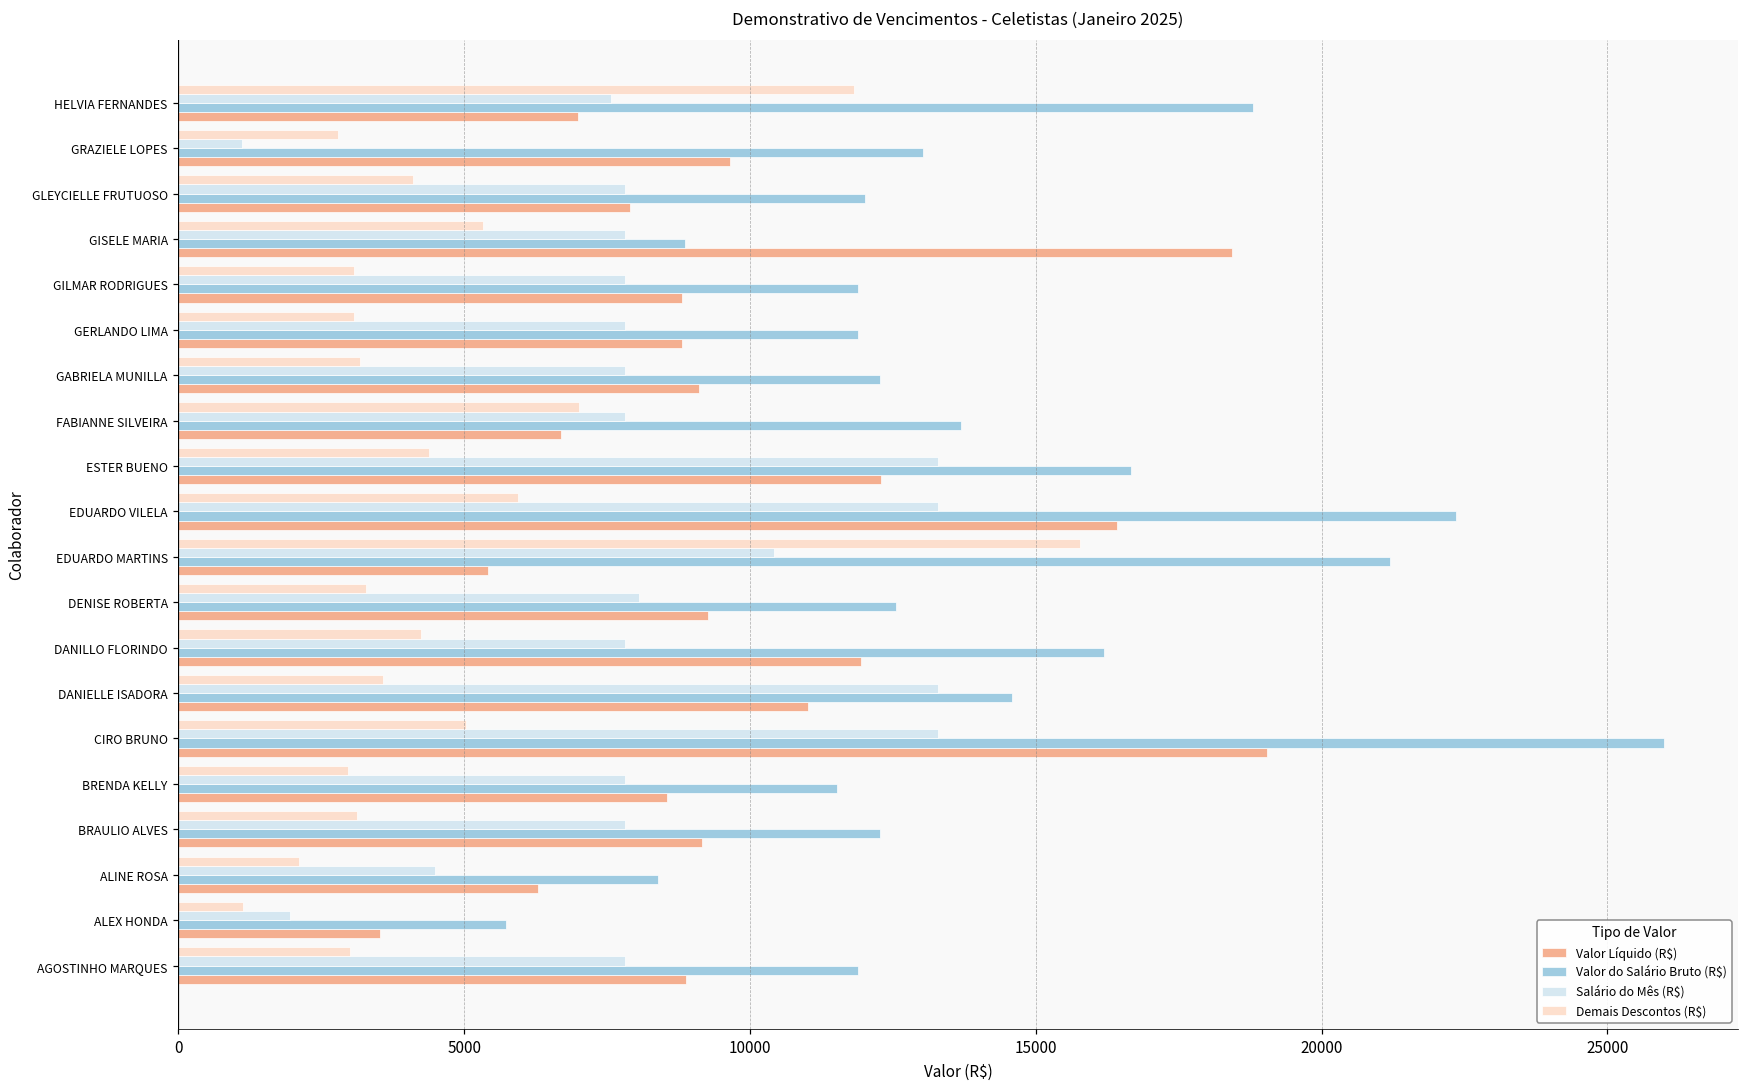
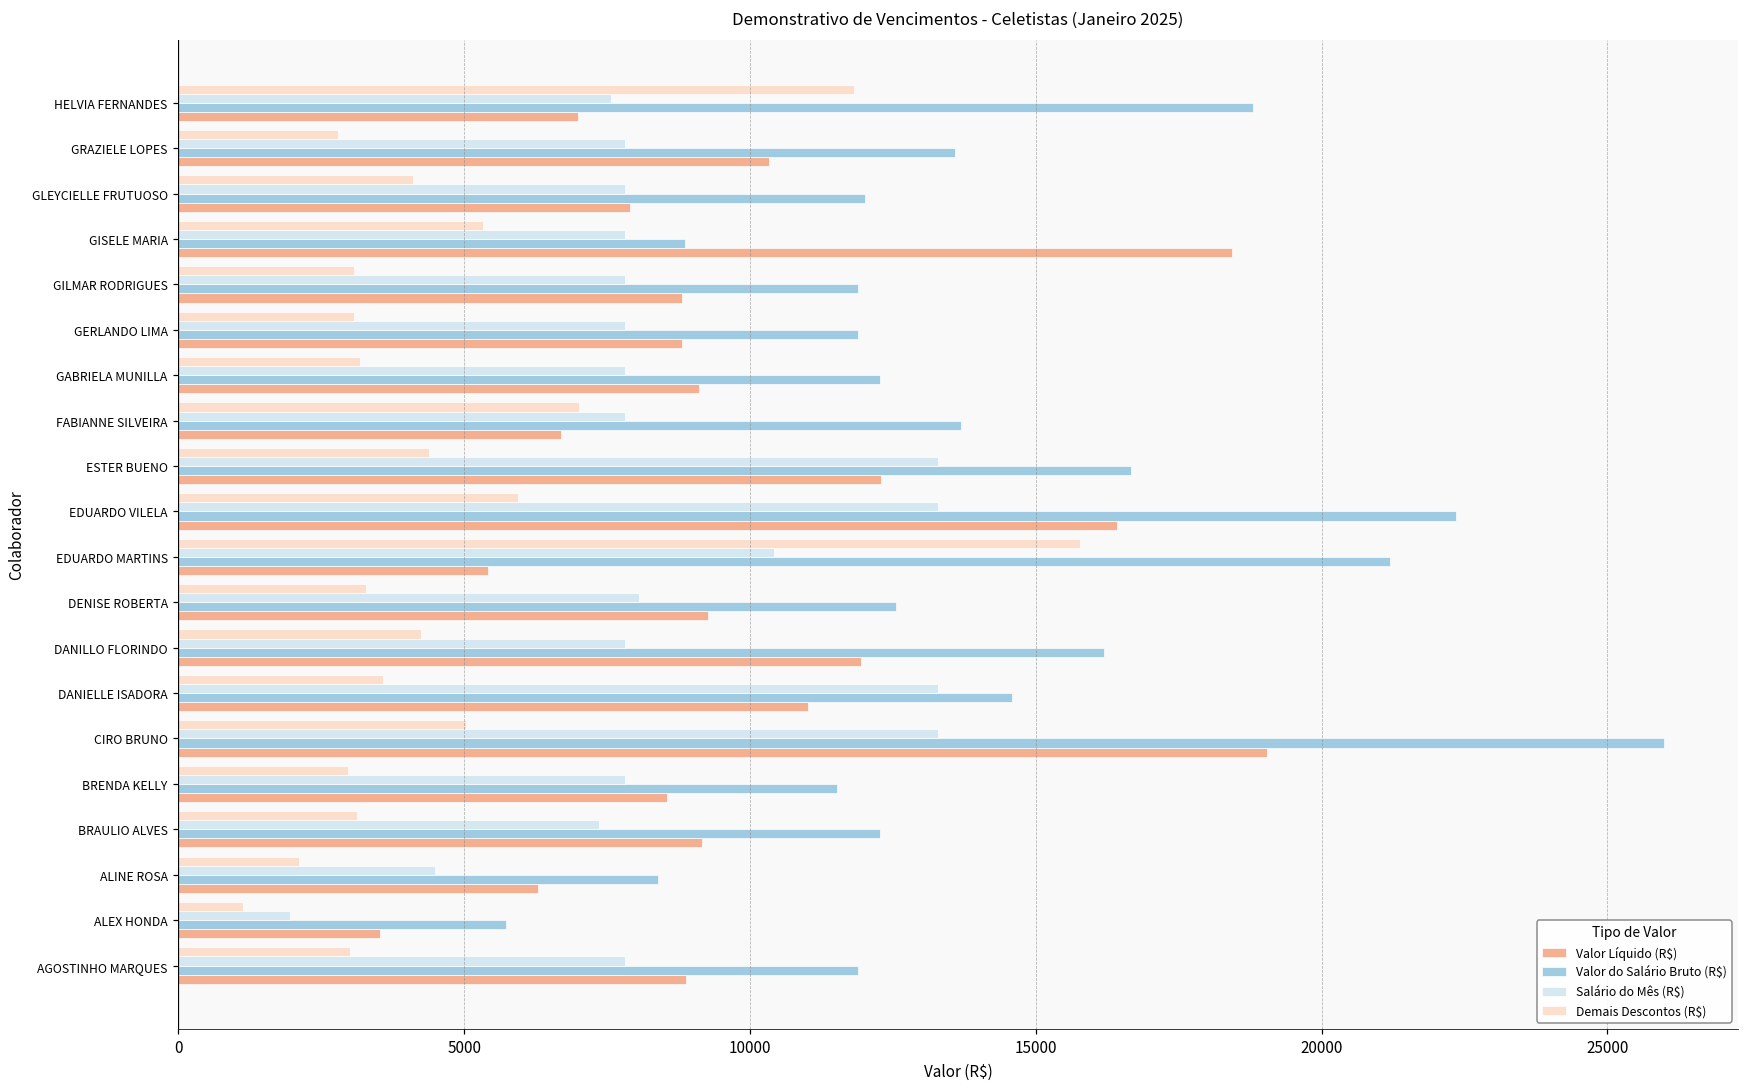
Salário do Mês (R$), GRAZIELE LOPES: 1100 -> 7800
Valor do Salário Bruto (R$), GRAZIELE LOPES: 13000 -> 13600
Valor Líquido (R$), GRAZIELE LOPES: 9600 -> 10300
Salário do Mês (R$), BRAULIO ALVES: 7800 -> 7400
